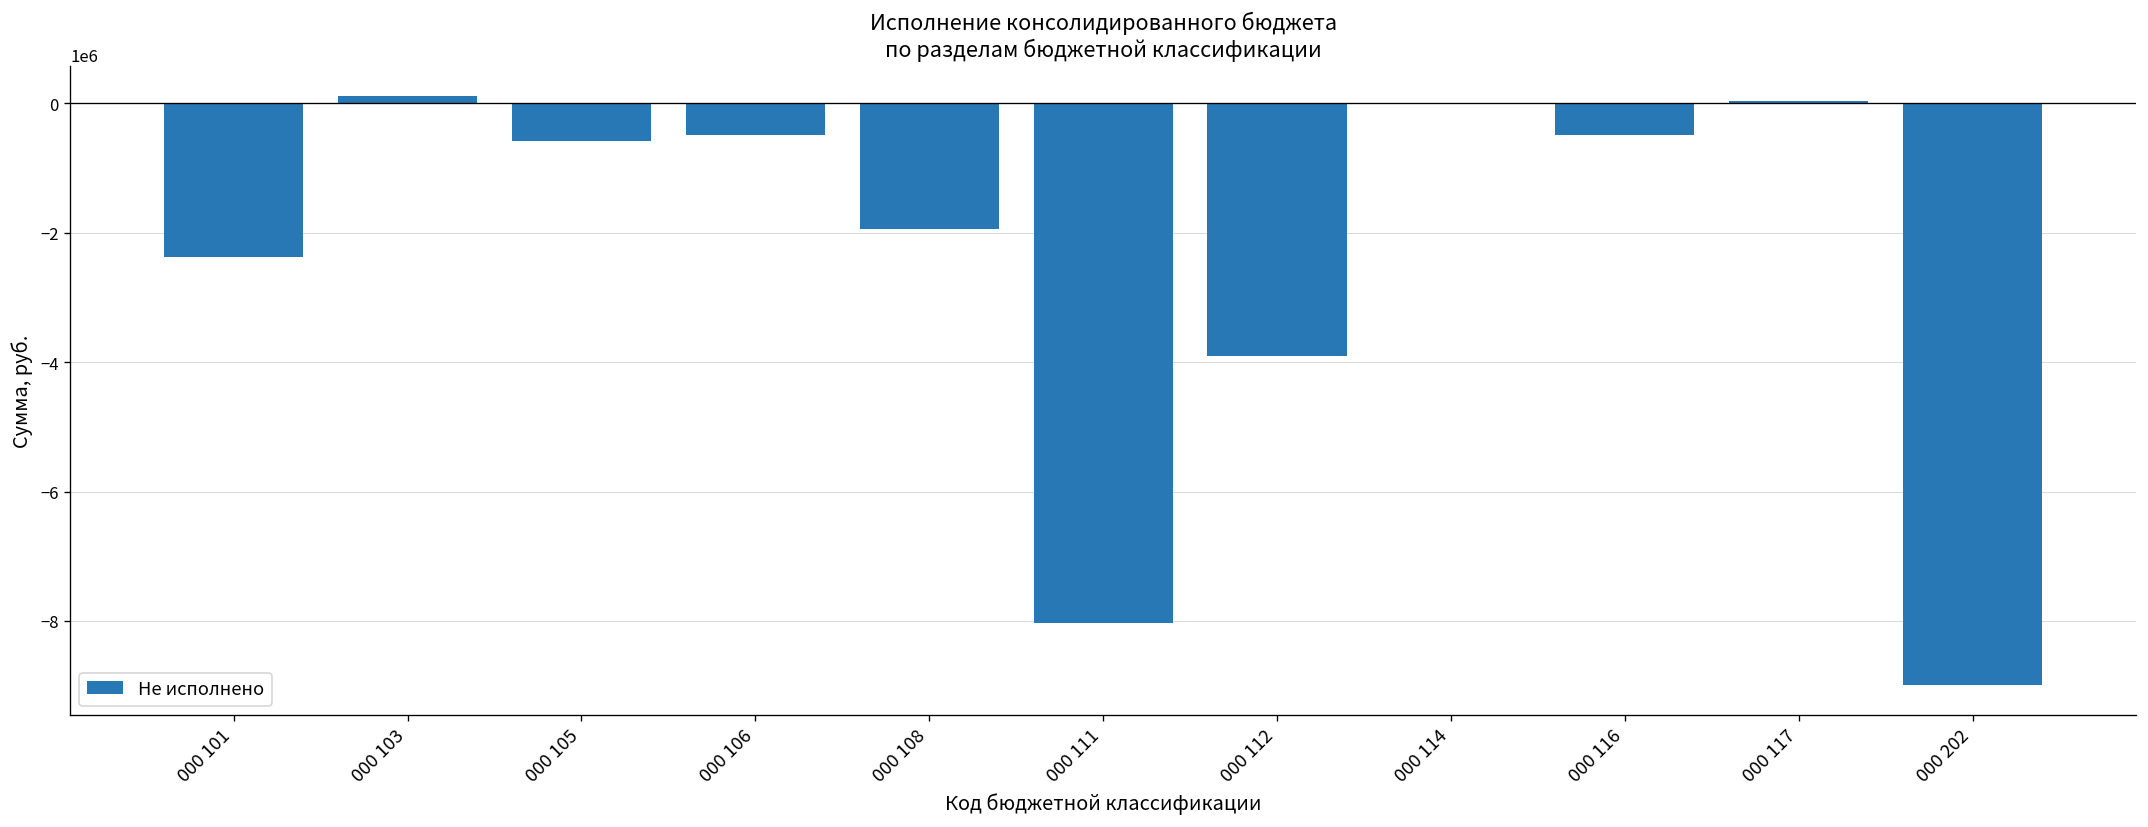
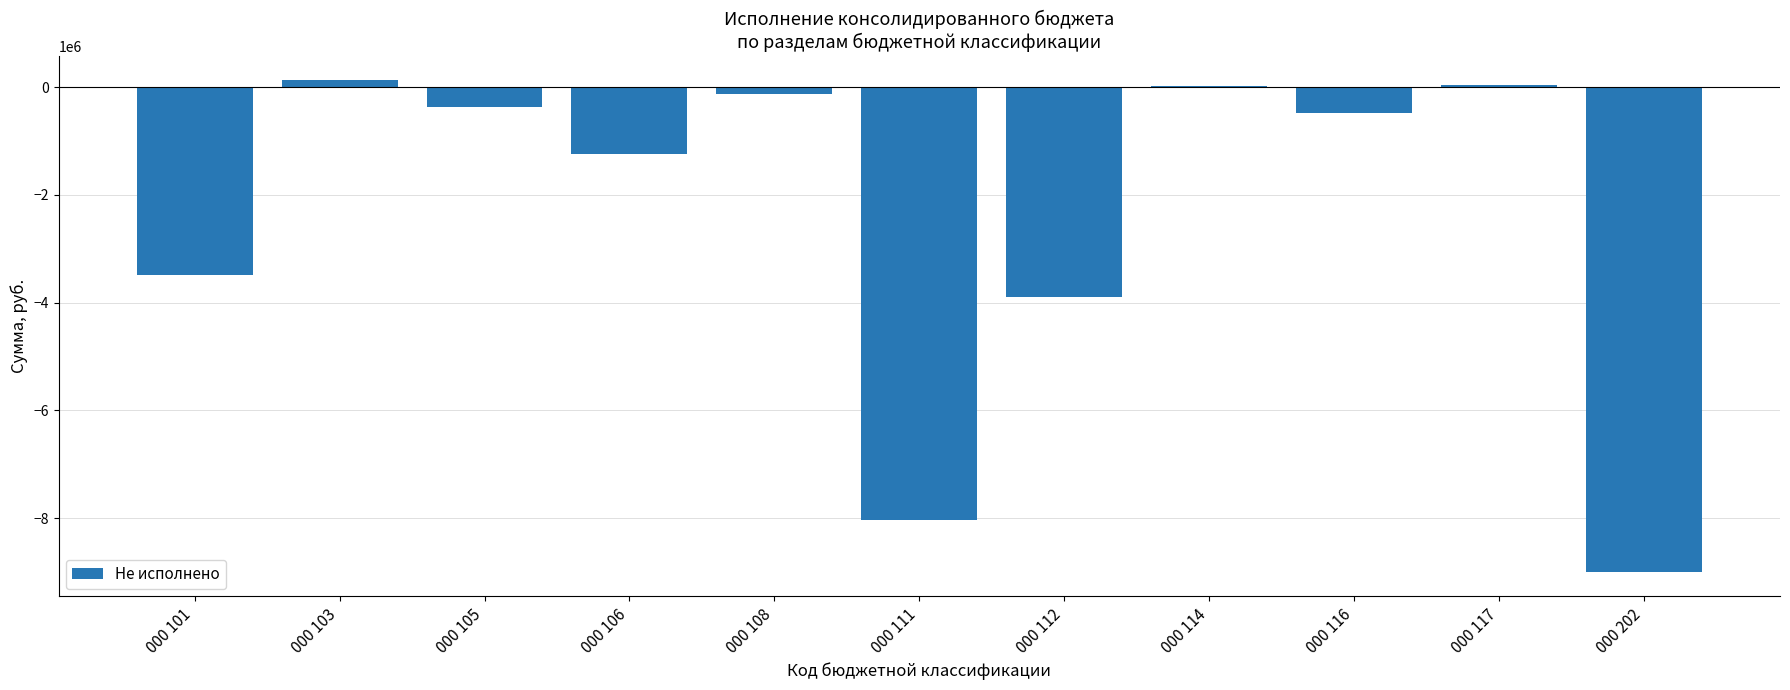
000 101: -2400000 -> -3500000
000 105: -600000 -> -400000
000 106: -500000 -> -1200000
000 108: -1900000 -> -100000
